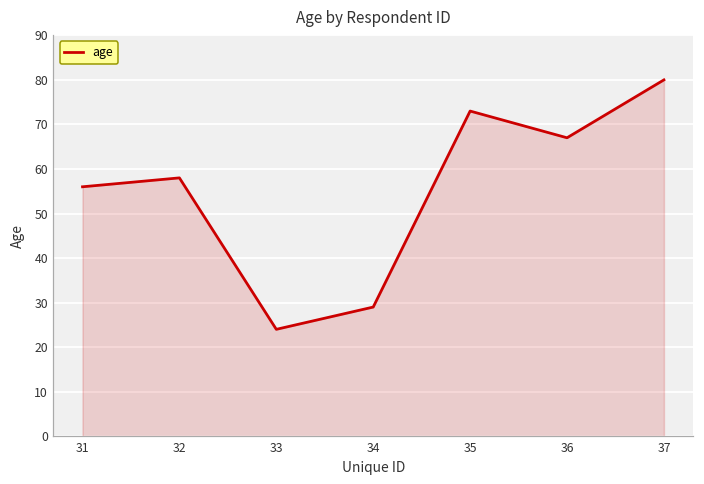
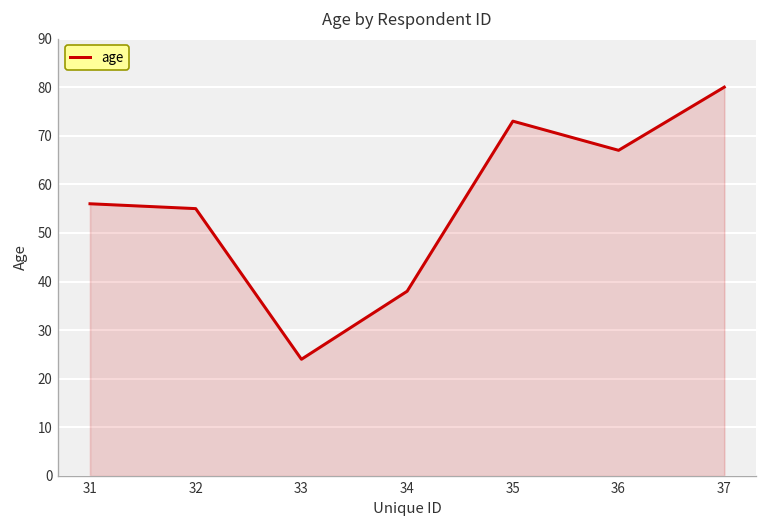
32: 58 -> 55
34: 29 -> 38
